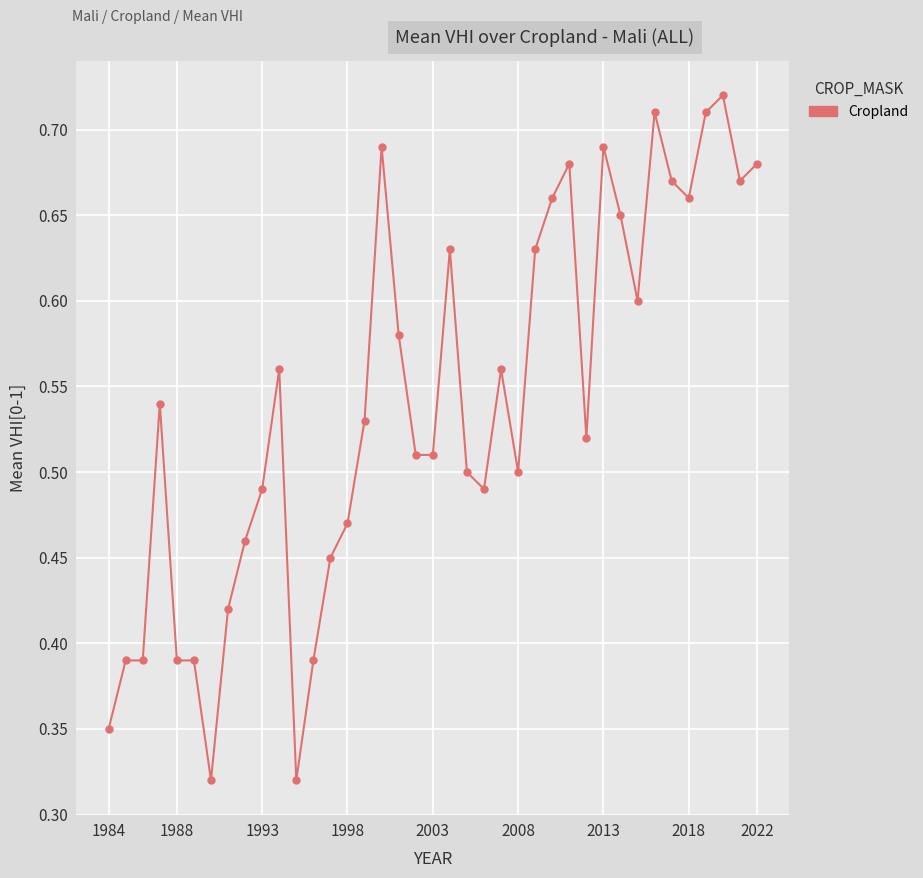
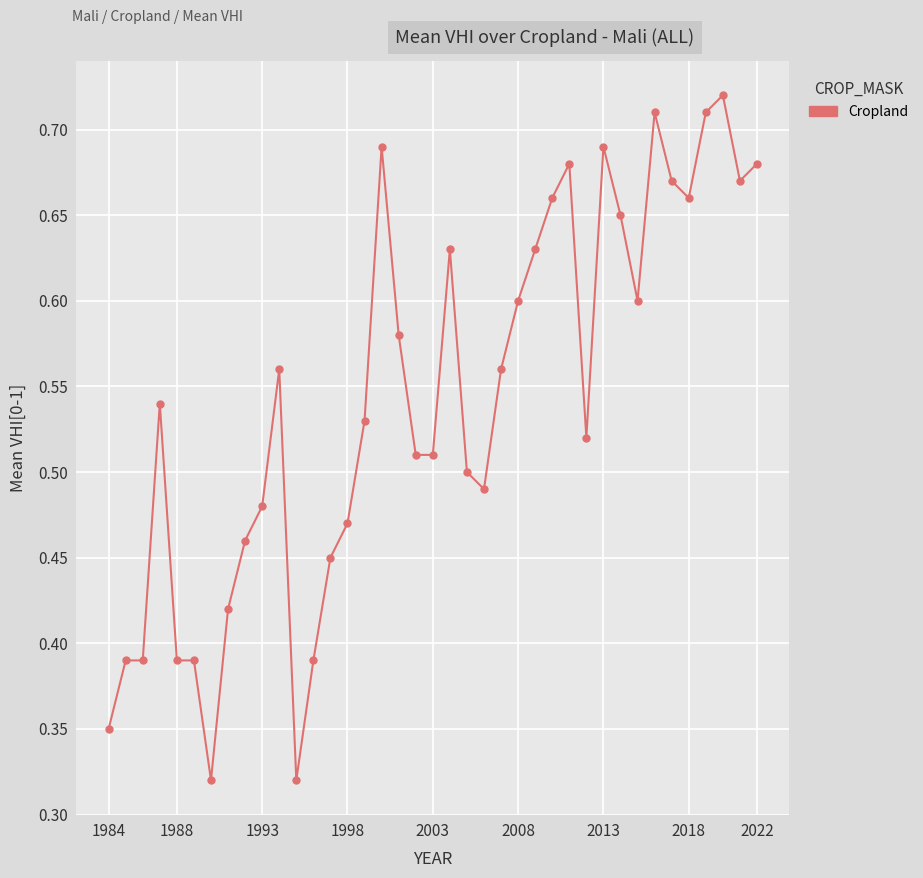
1993: 0.49 -> 0.48
2008: 0.5 -> 0.6
